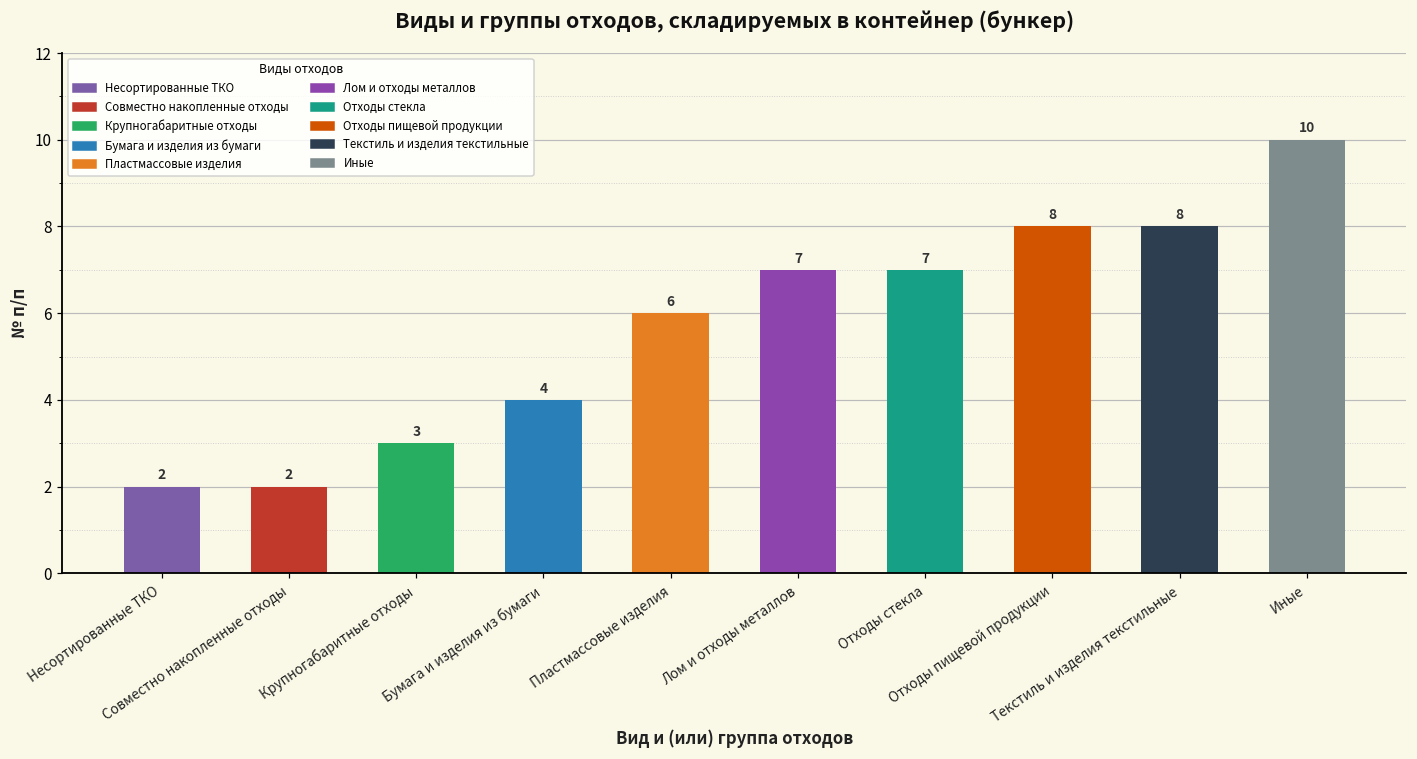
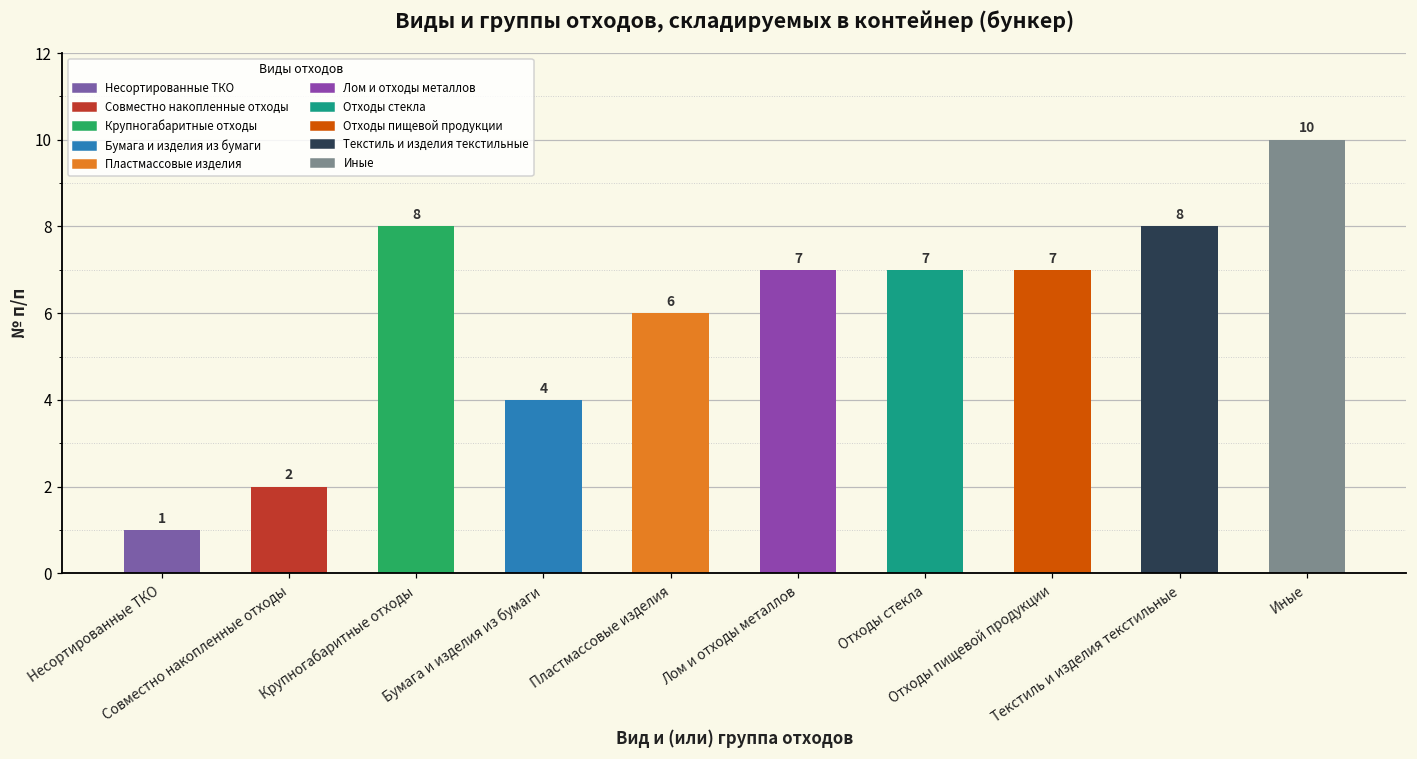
Несортированные ТКО: 2 -> 1
Крупногабаритные отходы: 3 -> 8
Отходы пищевой продукции: 8 -> 7
